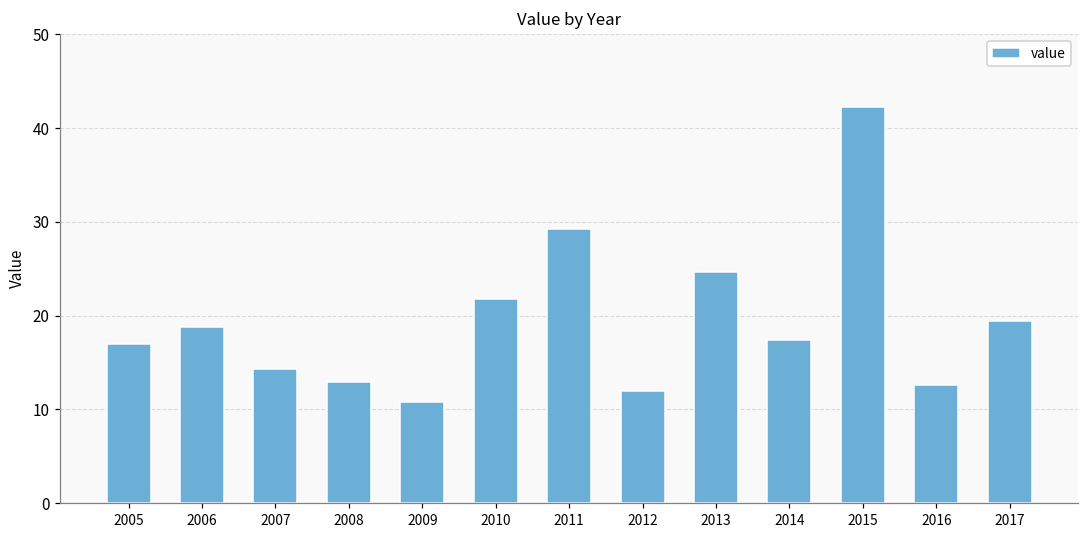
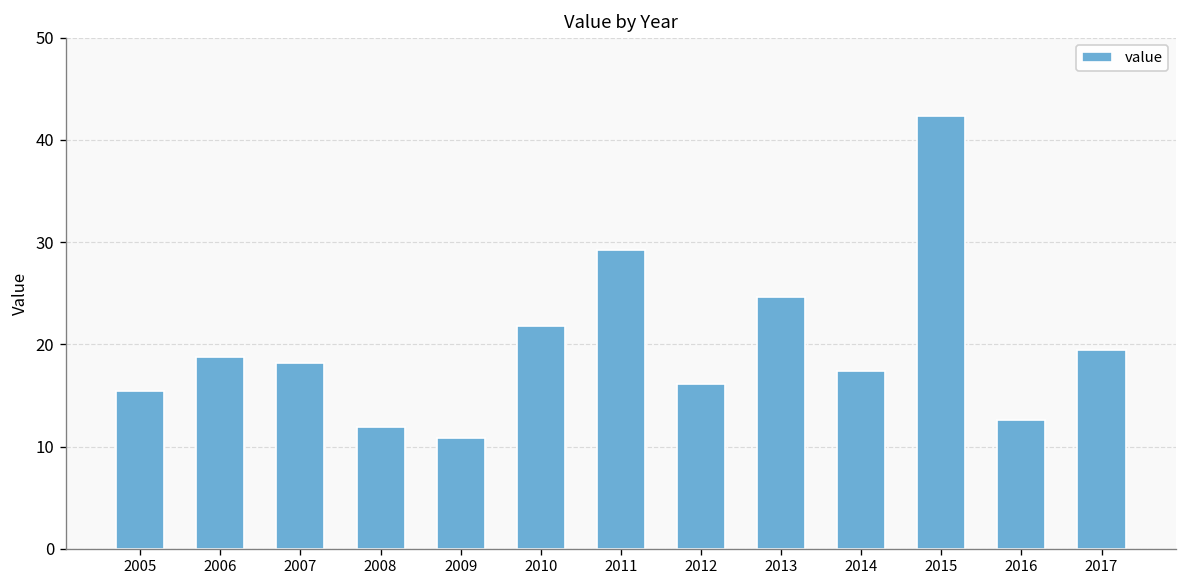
2005: 17 -> 15
2007: 14 -> 18
2008: 13 -> 12
2012: 12 -> 16
